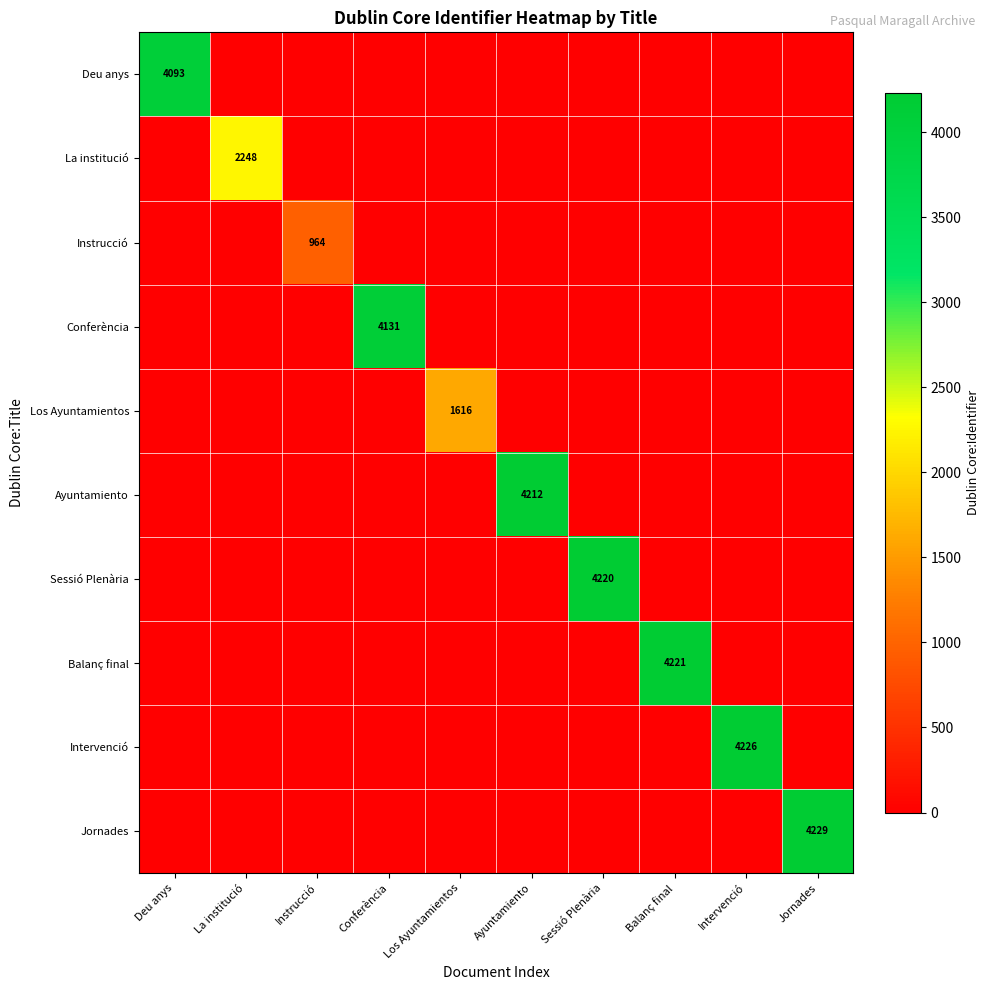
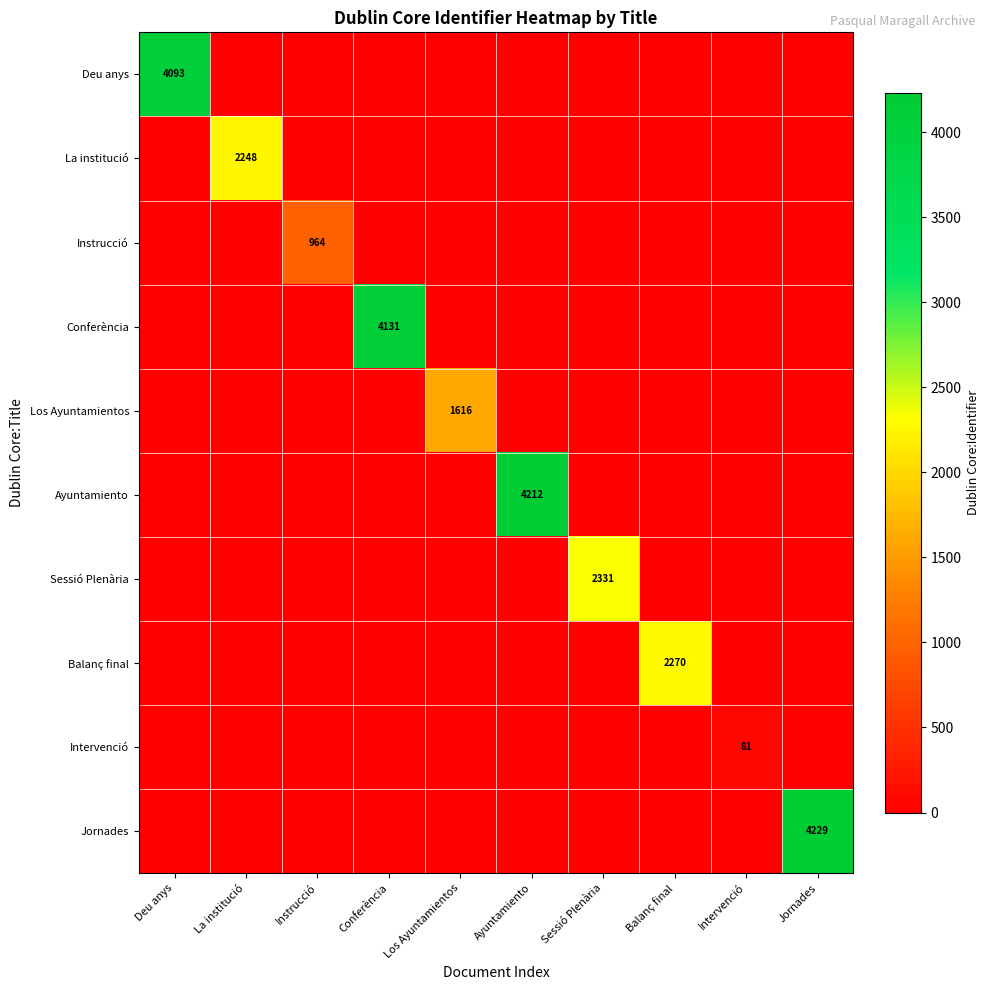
Sessió Plenària, Sessió Plenària: 4220 -> 2331
Balanç final, Balanç final: 4221 -> 2270
Intervenció, Intervenció: 4226 -> 81
